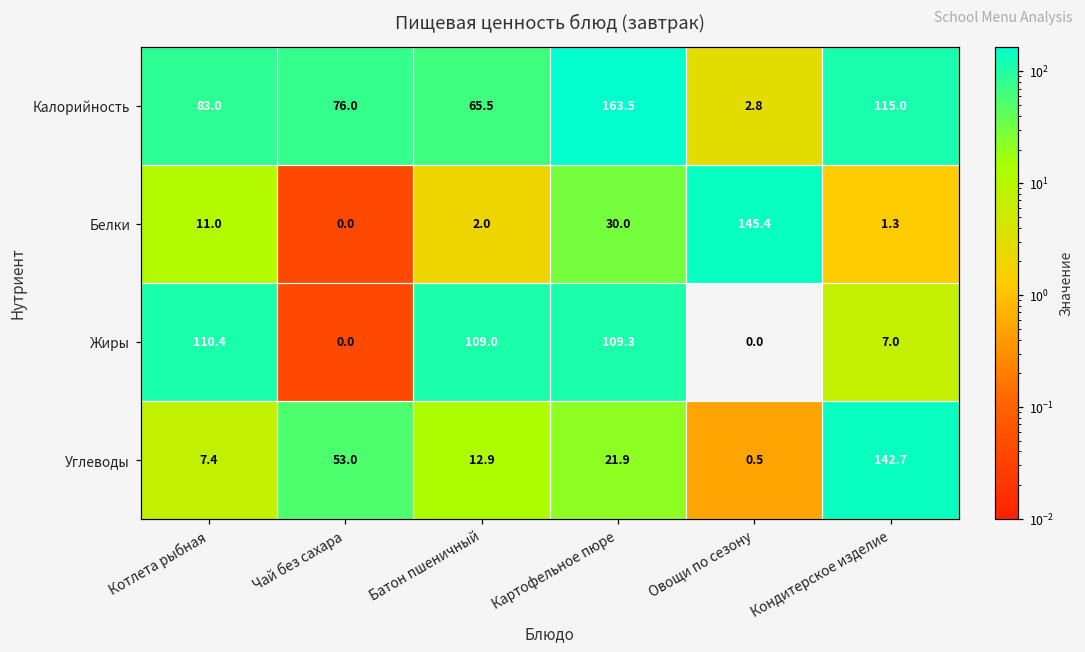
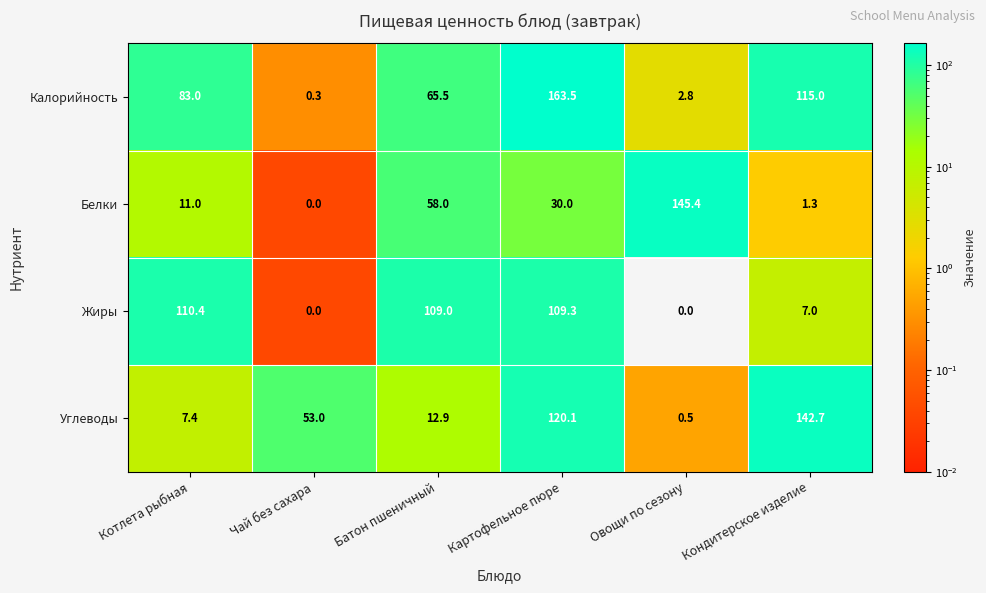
Калорийность, Чай без сахара: 76.0 -> 0.3
Белки, Батон пшеничный: 2.0 -> 58.0
Углеводы, Картофельное пюре: 21.9 -> 120.1
